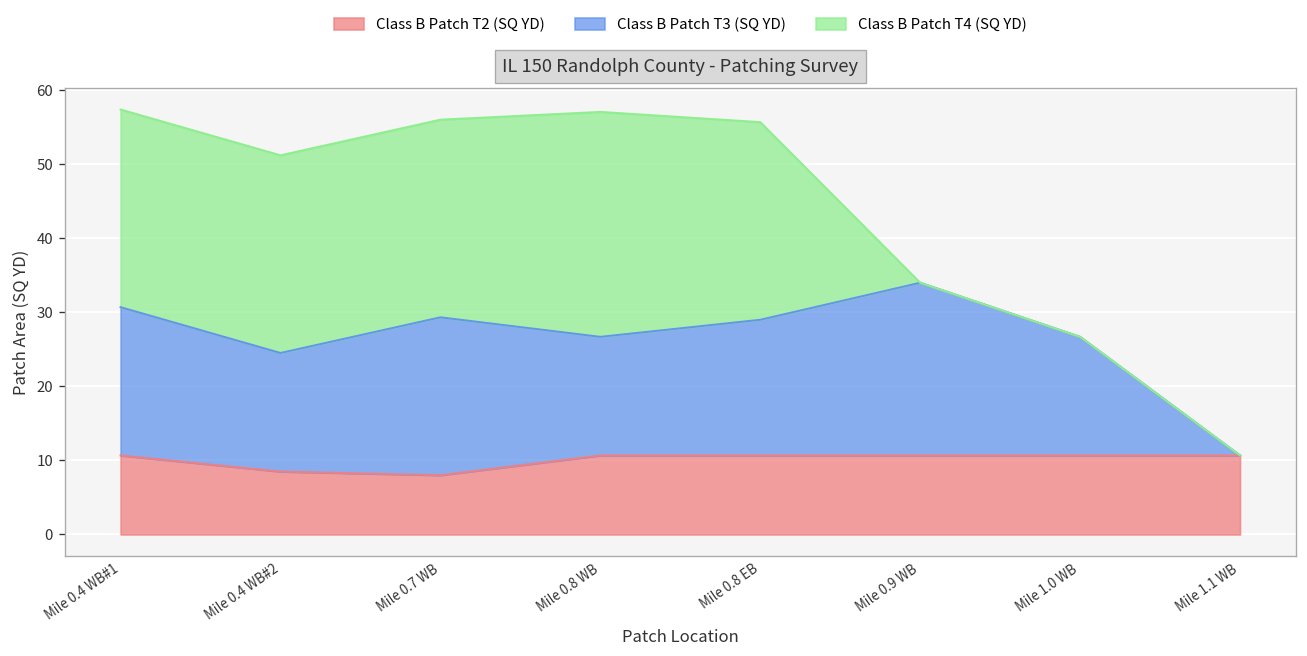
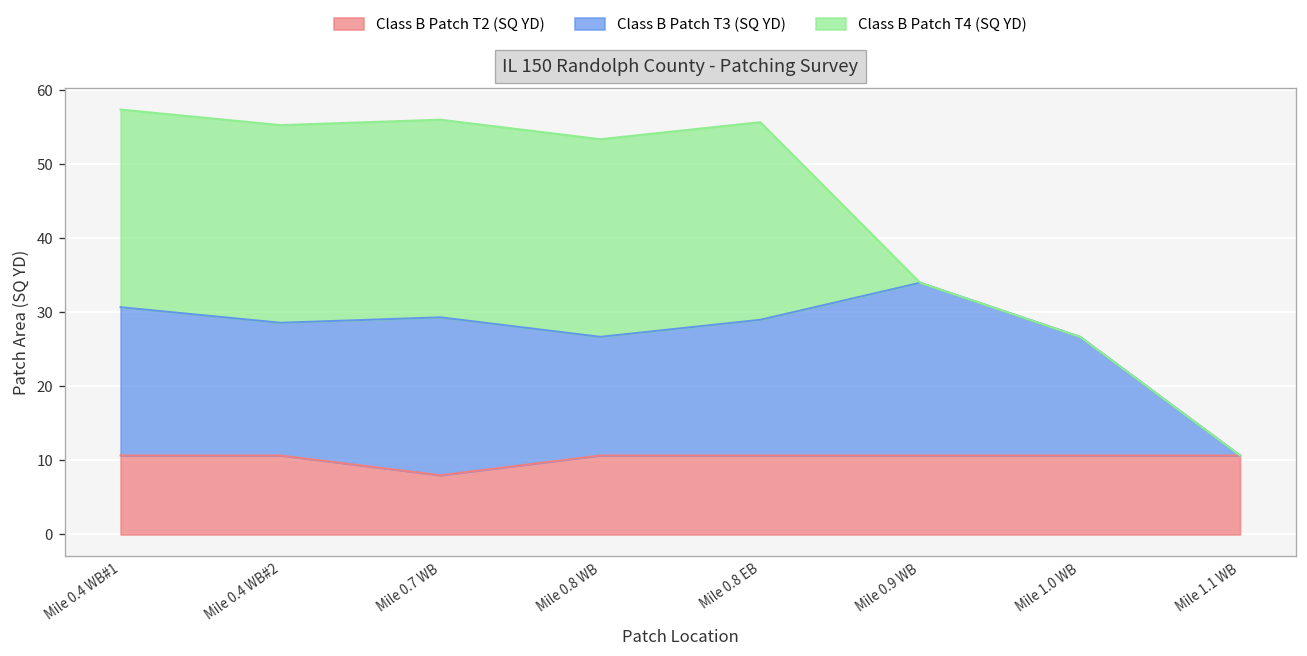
Class B Patch T2 (SQ YD), Mile 0.4 WB#2: 8 -> 11
Class B Patch T3 (SQ YD), Mile 0.4 WB#2: 16 -> 18
Class B Patch T4 (SQ YD), Mile 0.8 WB: 30 -> 27
